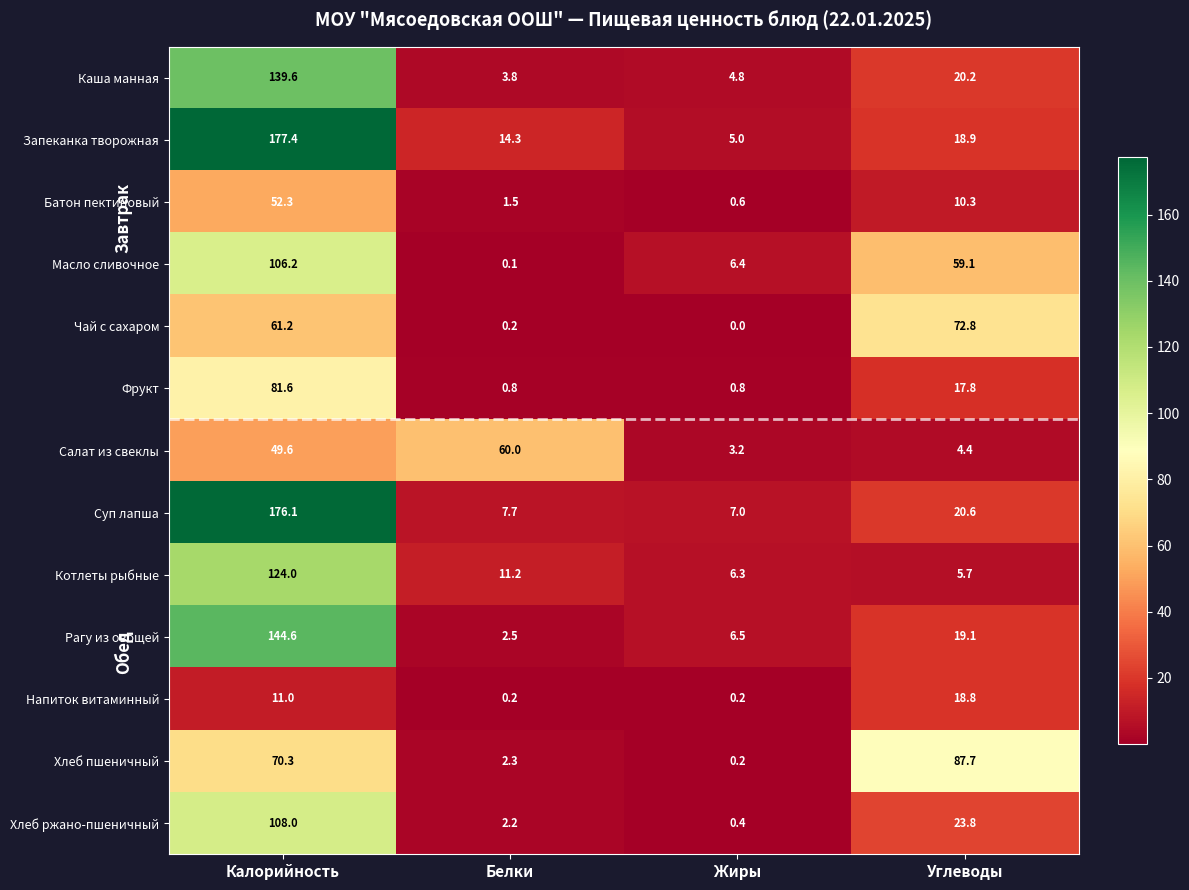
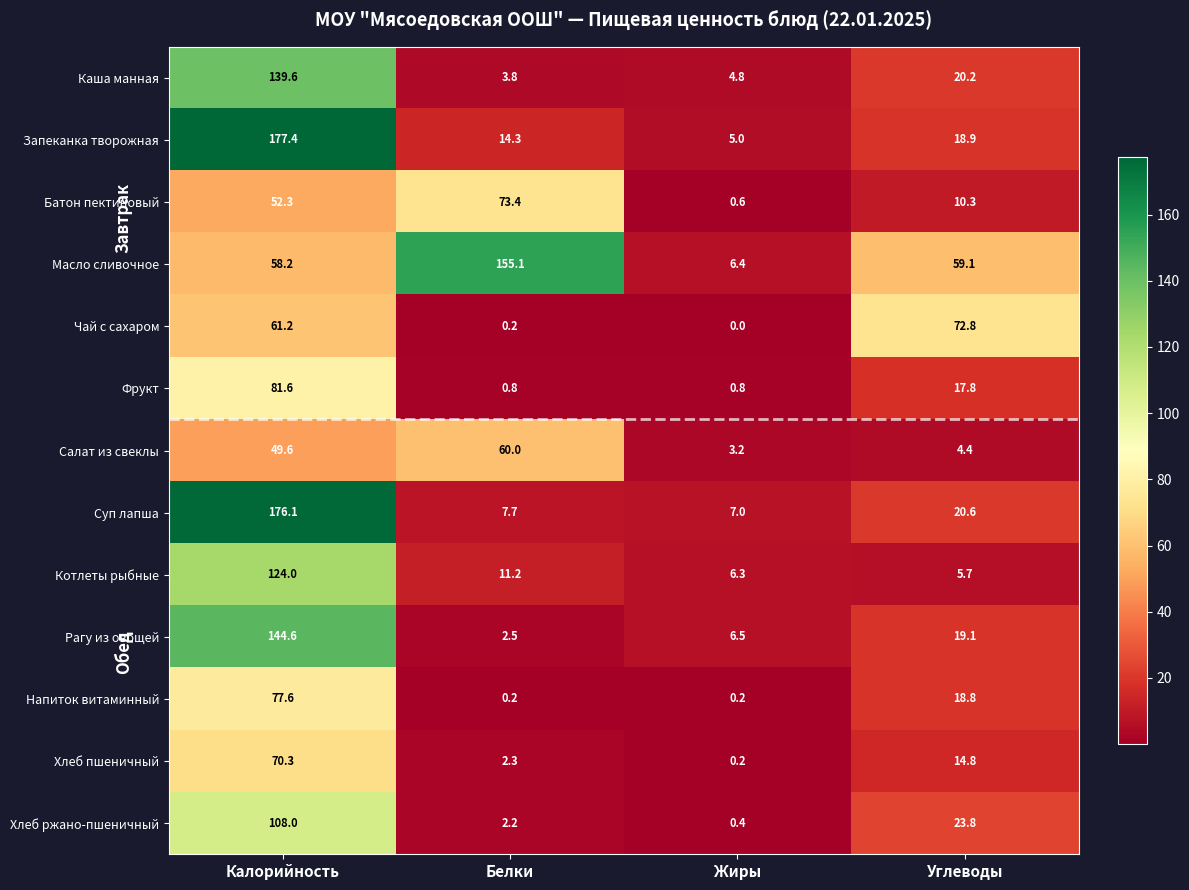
Батон пектиновый, Белки: 1.5 -> 73.4
Масло сливочное, Калорийность: 106.2 -> 58.2
Масло сливочное, Белки: 0.1 -> 155.1
Напиток витаминный, Калорийность: 11.0 -> 77.6
Хлеб пшеничный, Углеводы: 87.7 -> 14.8
